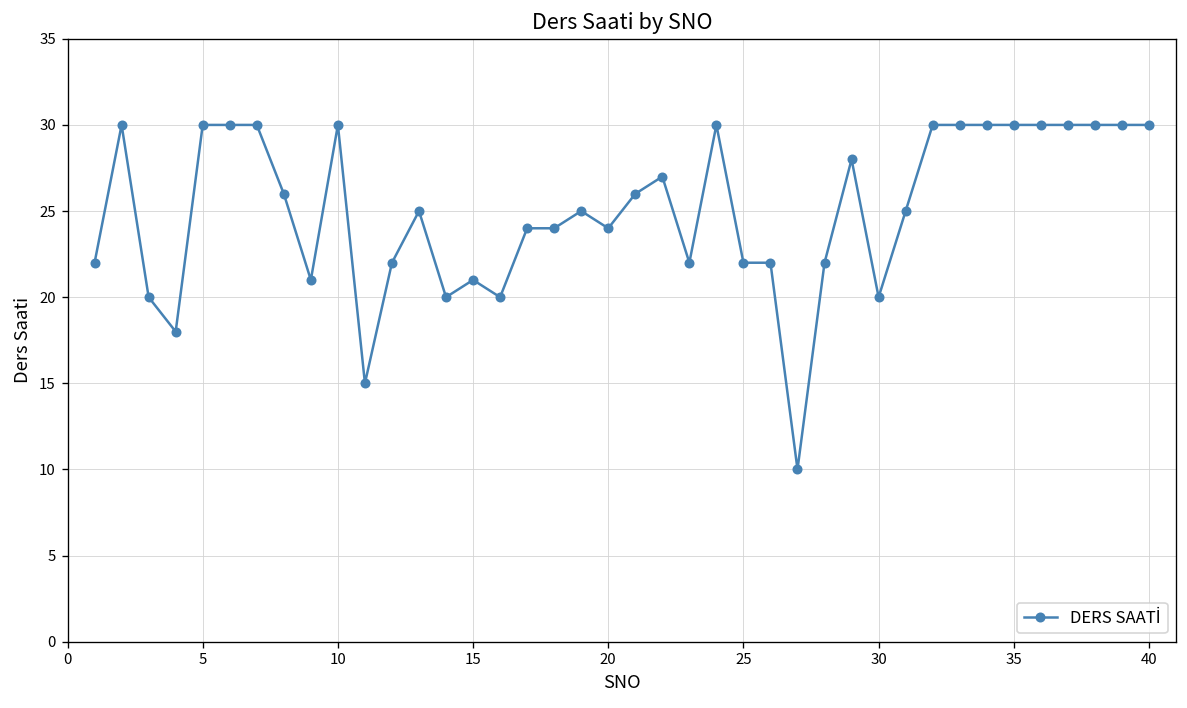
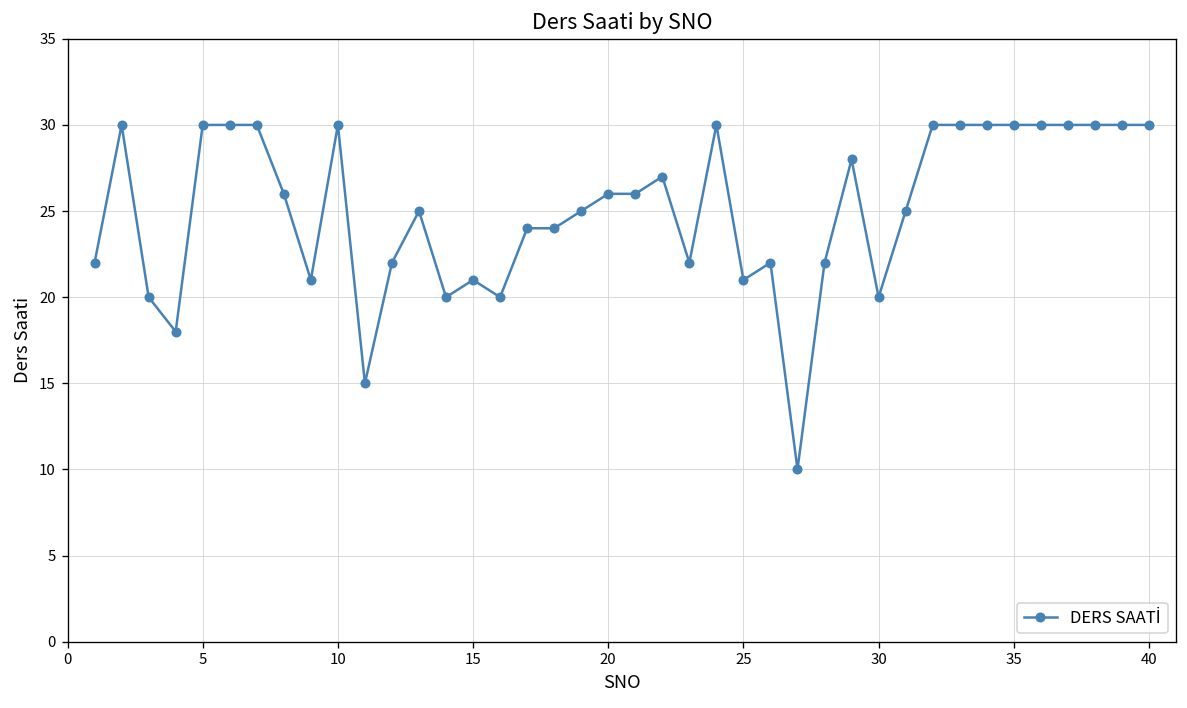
20: 24 -> 26
25: 22 -> 21
